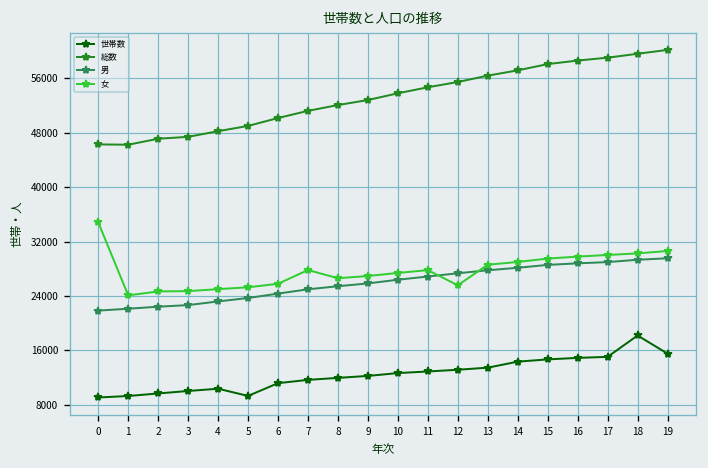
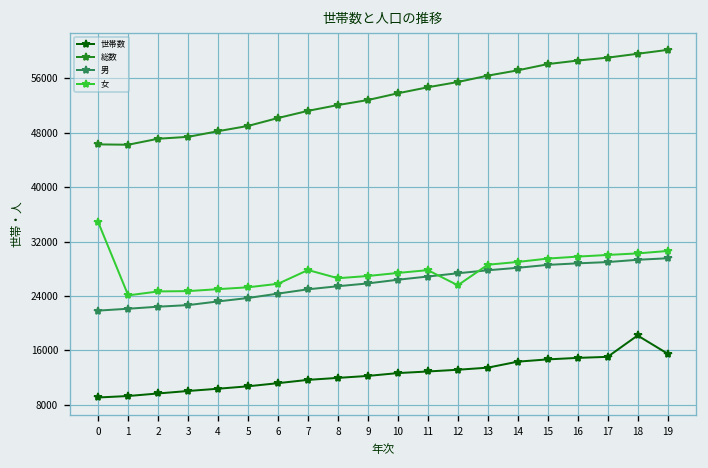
世帯数, 5: 9000 -> 11000
